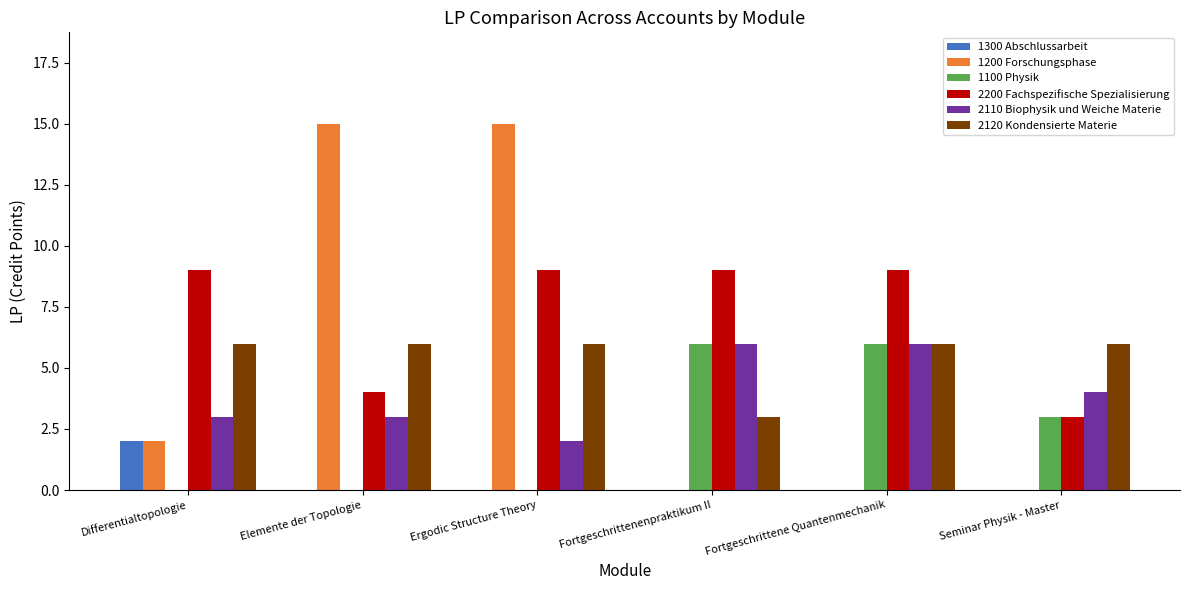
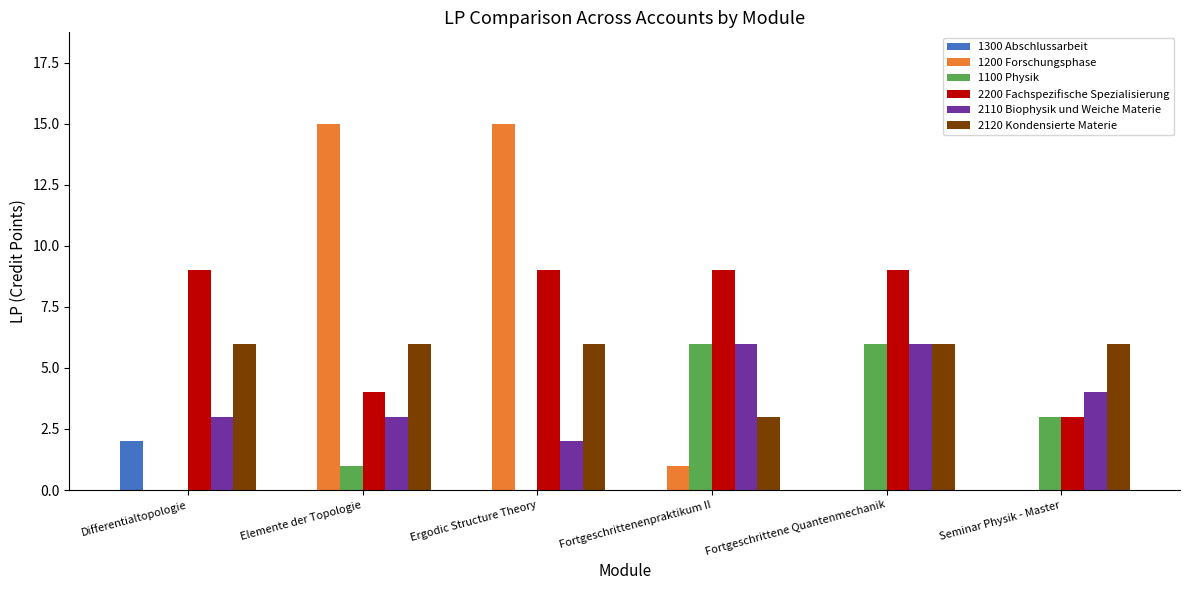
1200 Forschungsphase, Differentialtopologie: 2 -> 0
1100 Physik, Elemente der Topologie: 0 -> 1
1200 Forschungsphase, Fortgeschrittenenpraktikum II: 0 -> 1
